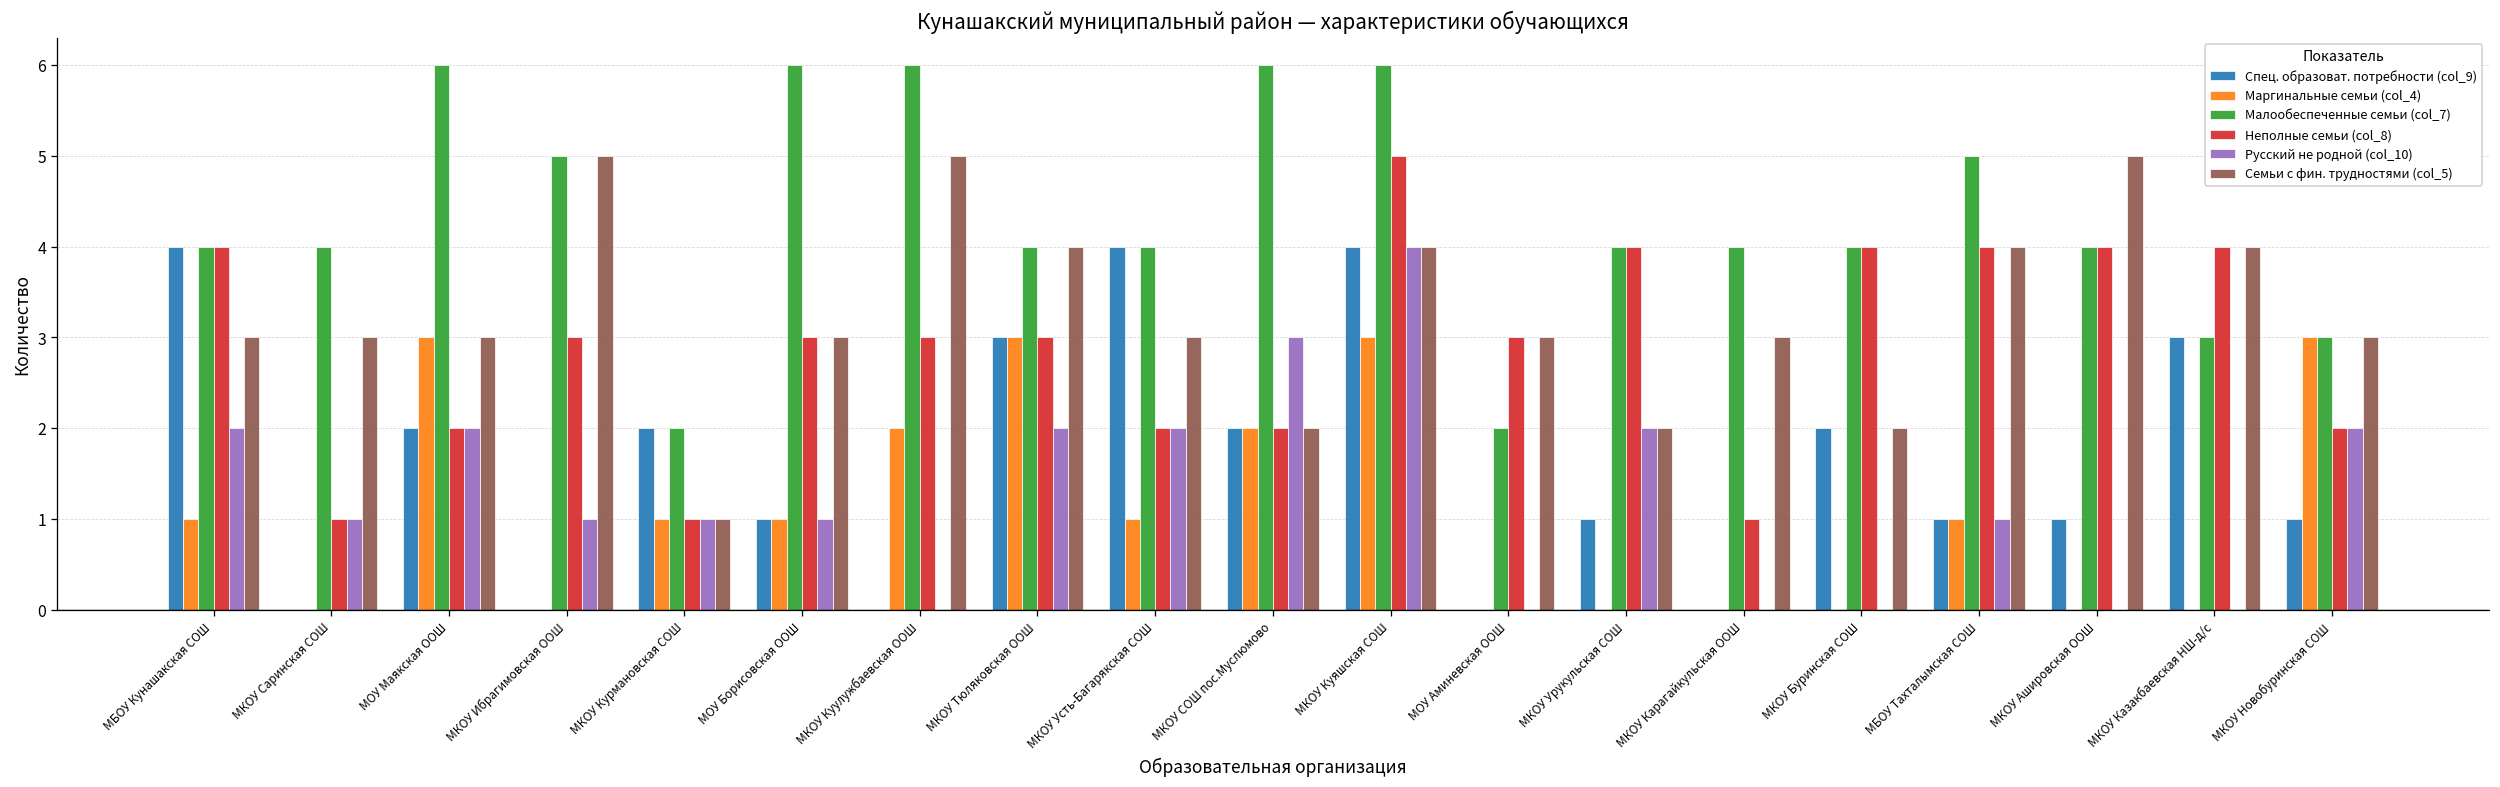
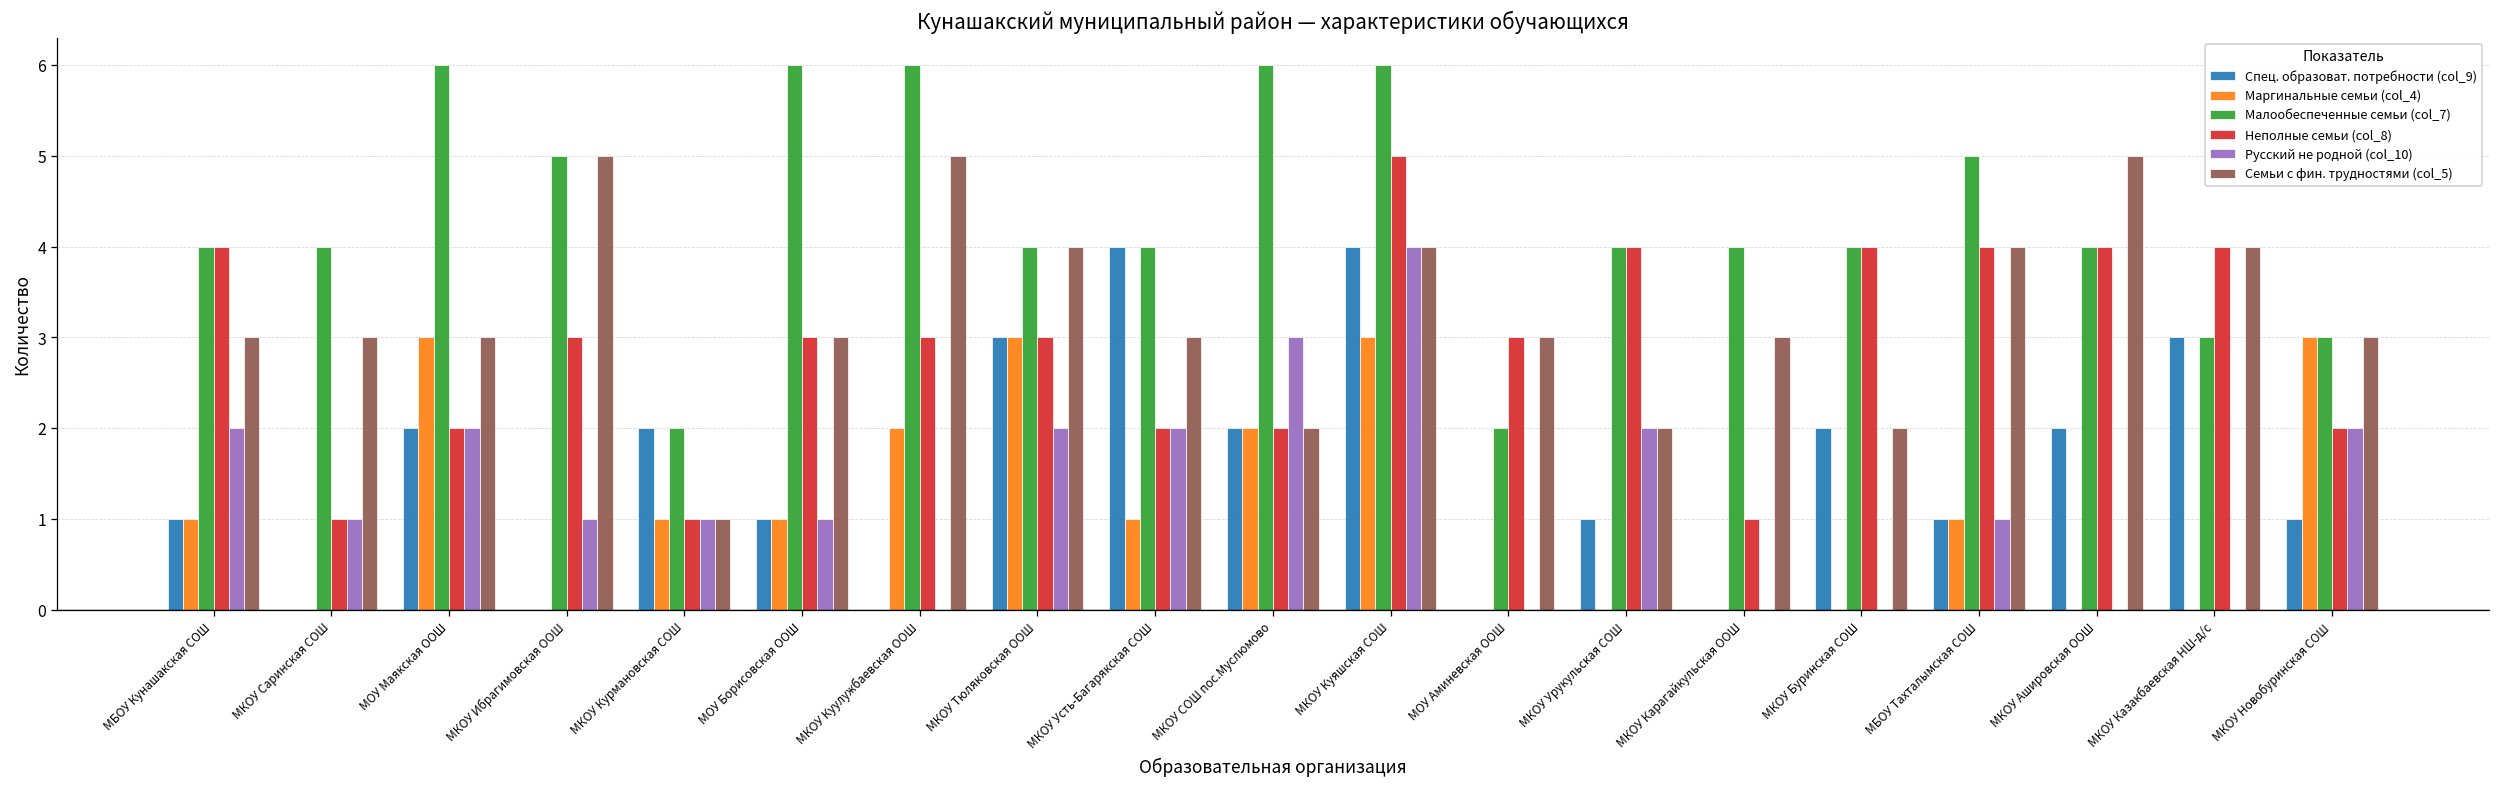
Спец. образоват. потребности (col_9), МБОУ Кунашакская СОШ: 4 -> 1
Спец. образоват. потребности (col_9), МКОУ Ашировская ООШ: 1 -> 2
